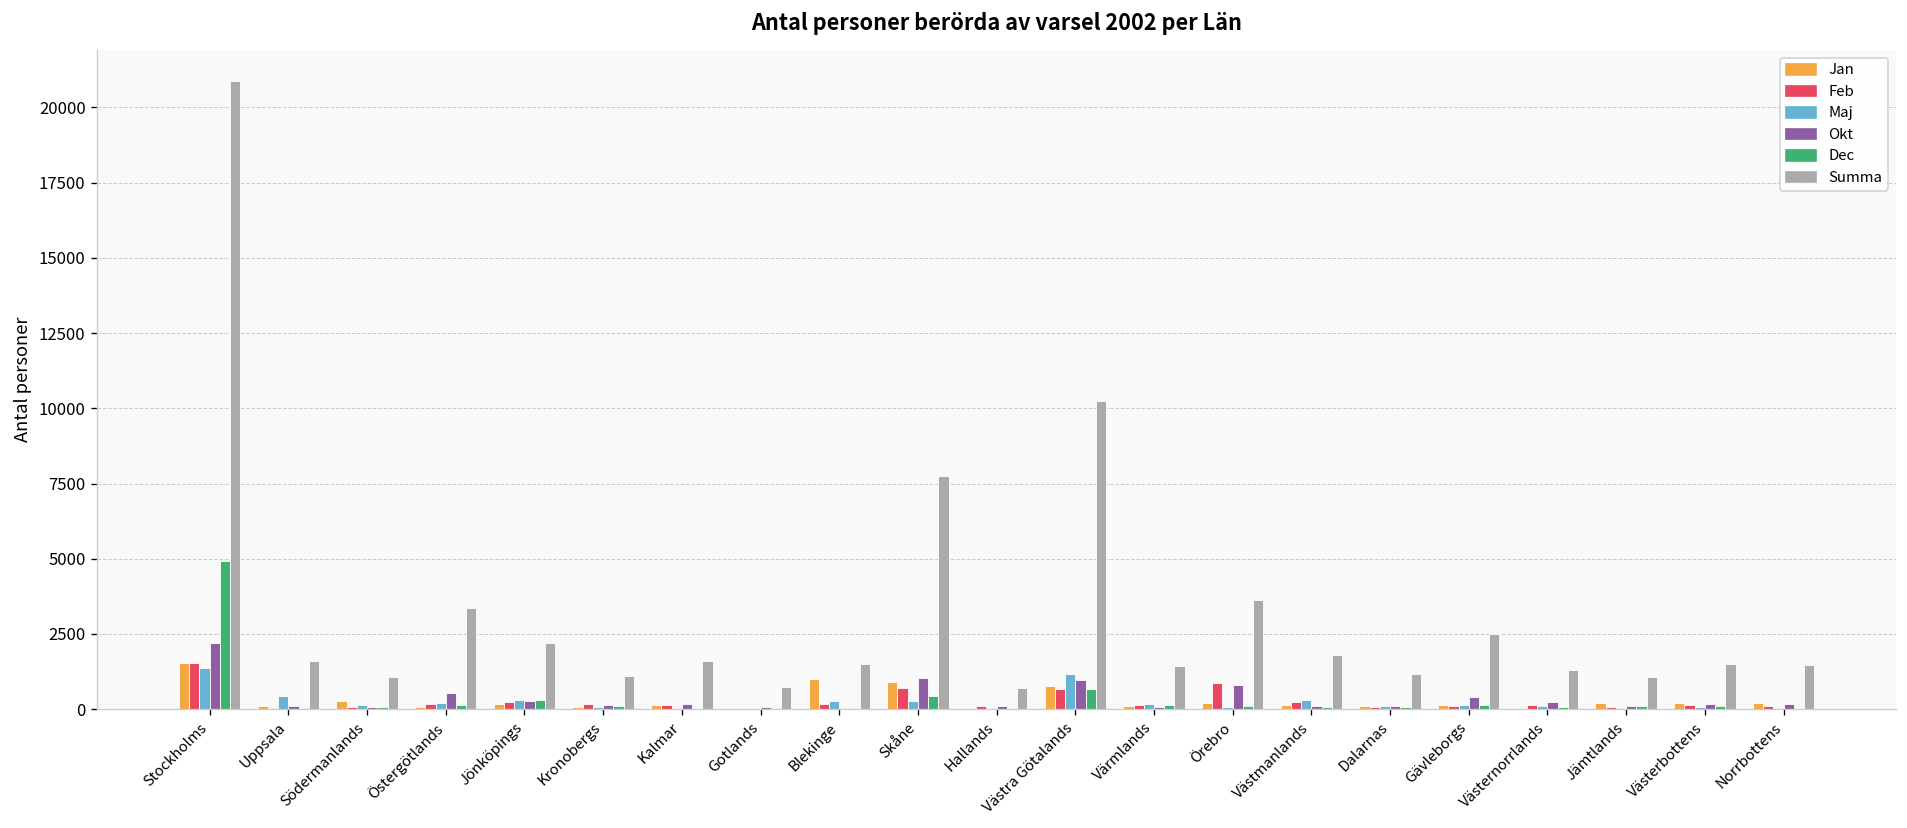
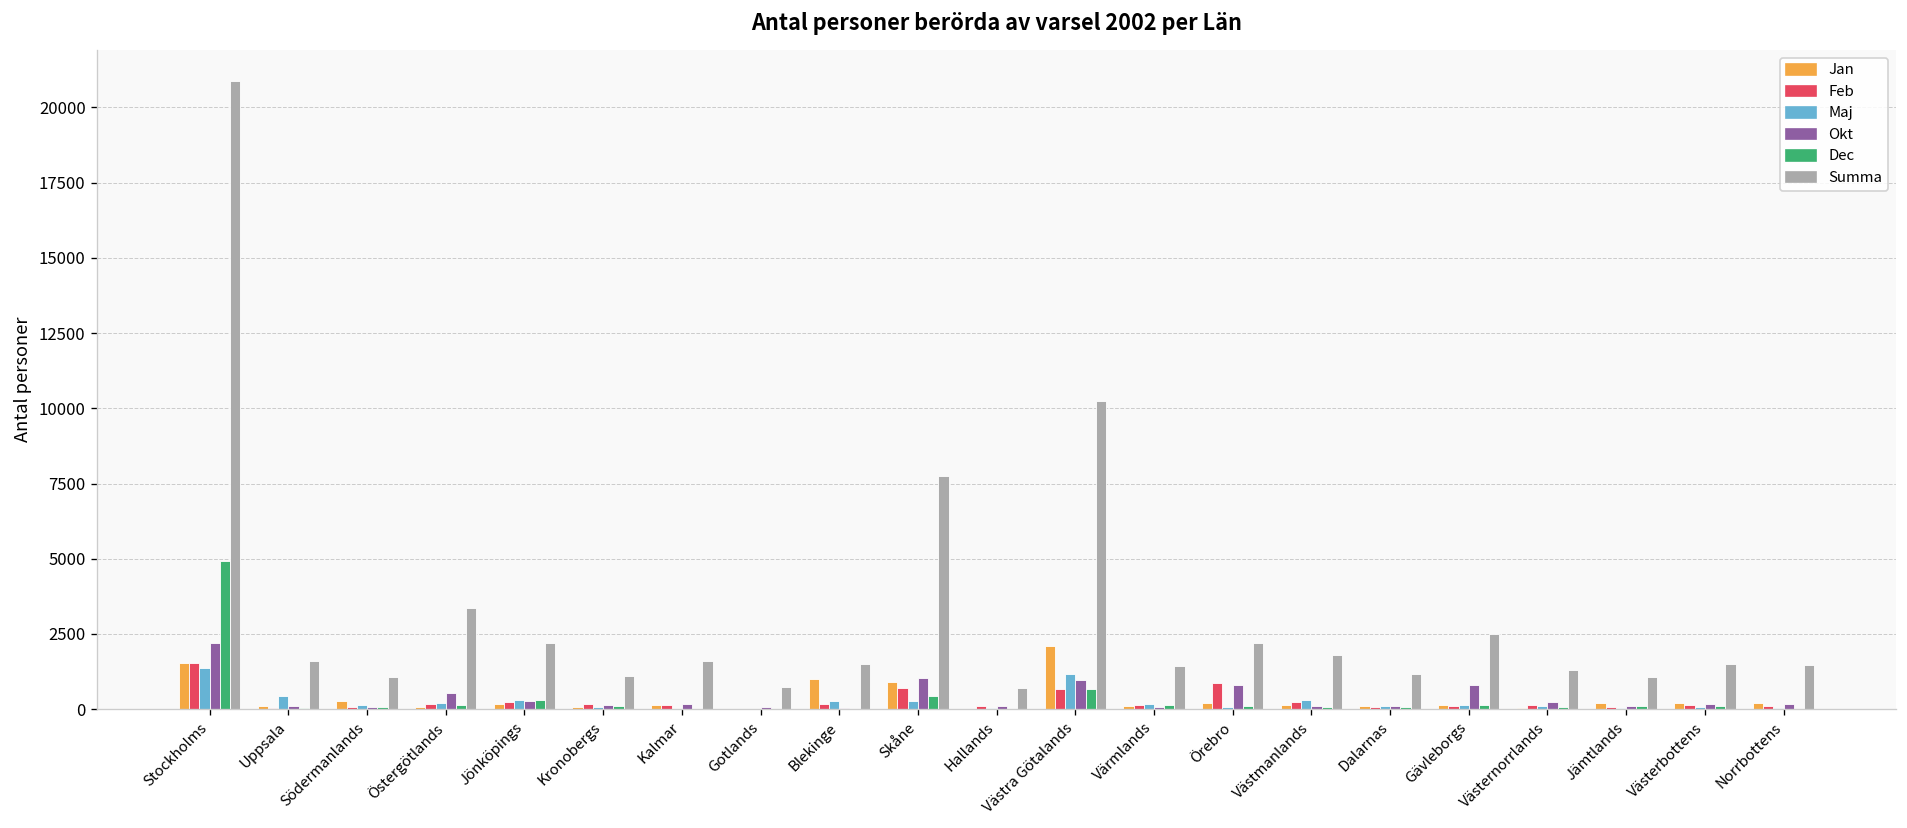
Jan, Västra Götalands: 800 -> 2100
Summa, Örebro: 3600 -> 2200
Okt, Gävleborgs: 400 -> 800
